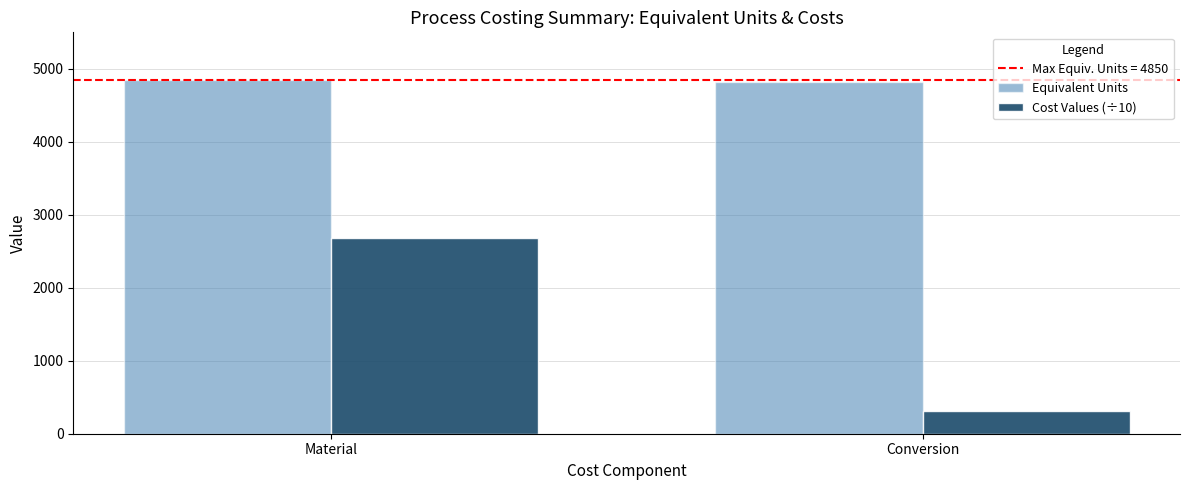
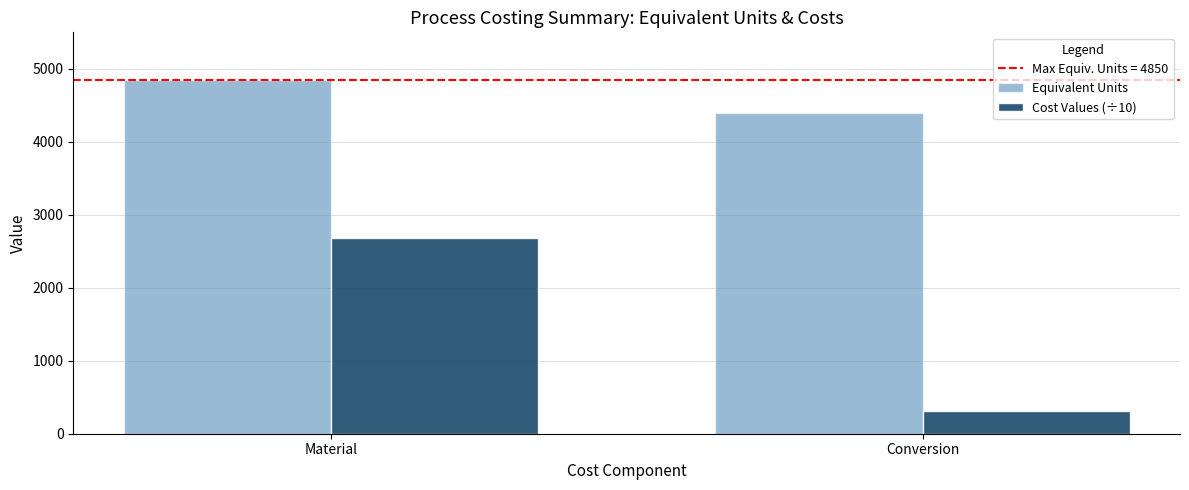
Equivalent Units, Conversion: 4800 -> 4400
